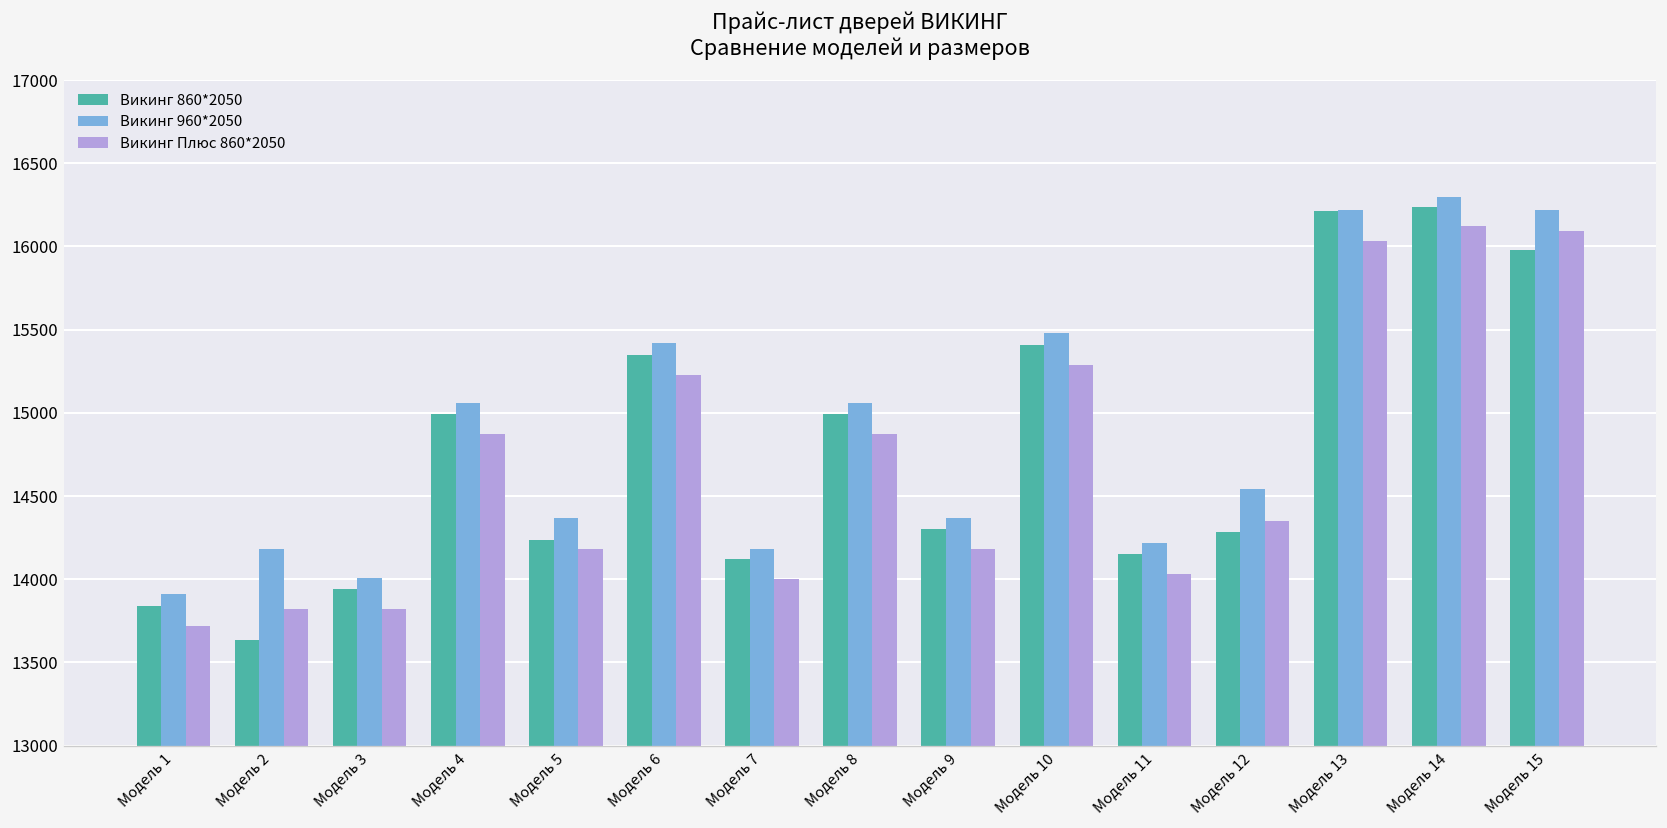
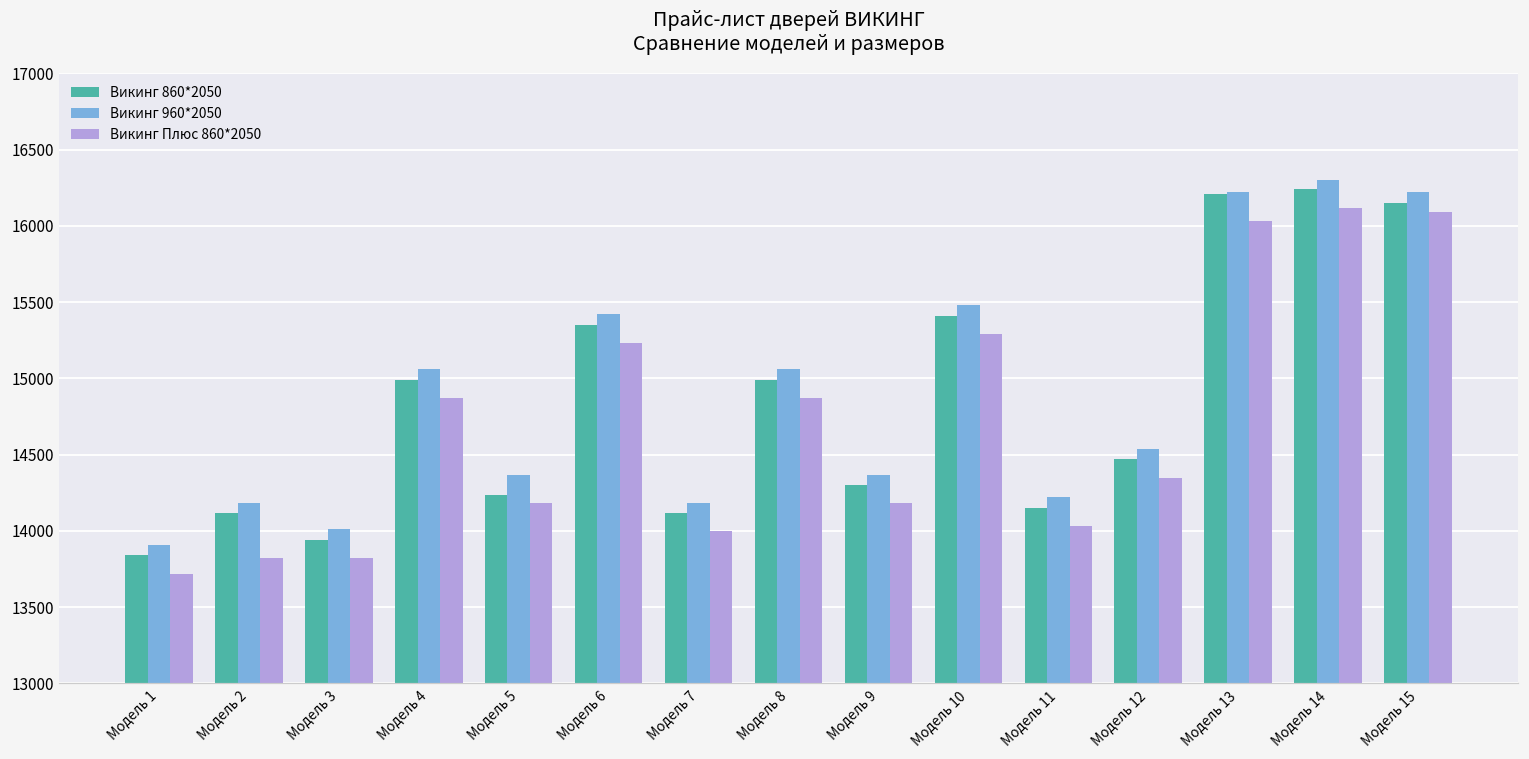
Викинг 860*2050, Модель 2: 13630 -> 14120
Викинг 860*2050, Модель 12: 14280 -> 14470
Викинг 860*2050, Модель 15: 15980 -> 16150
